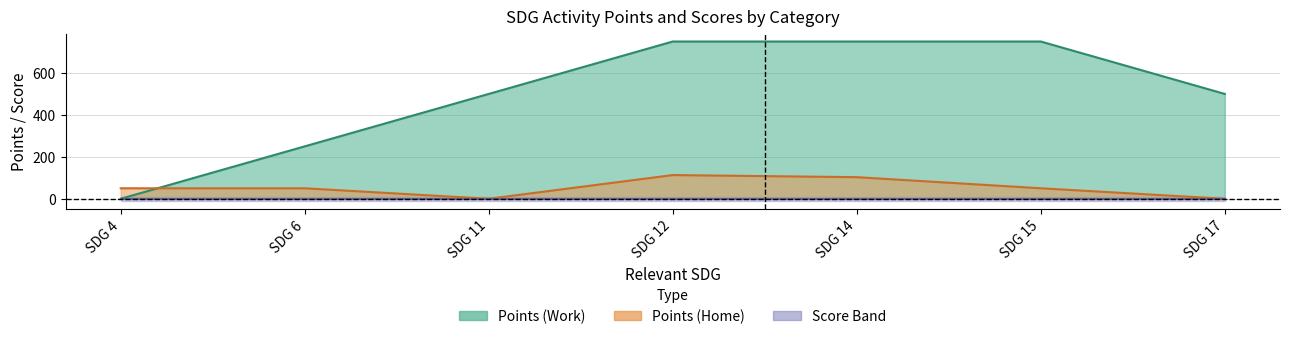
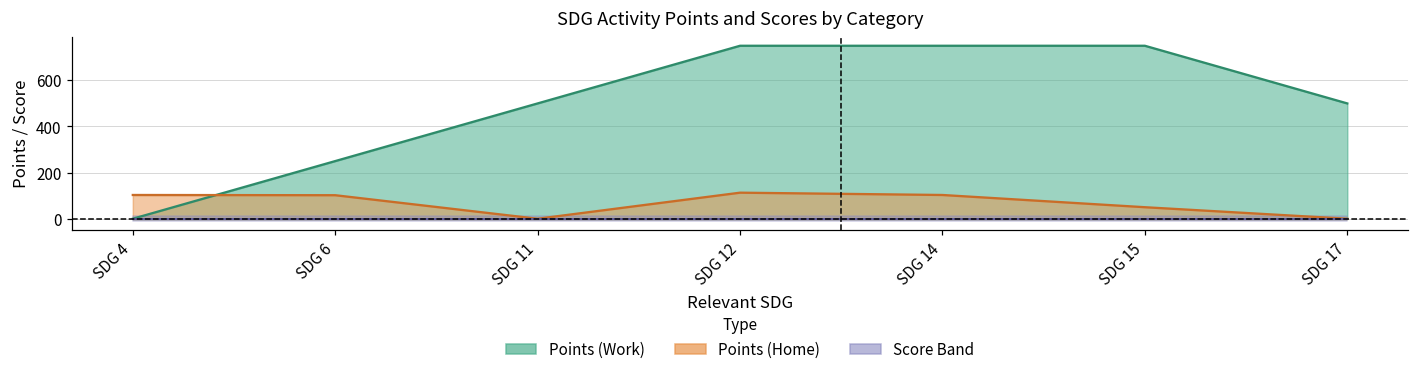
Points (Home), SDG 4: 50 -> 100
Points (Home), SDG 6: 50 -> 100
